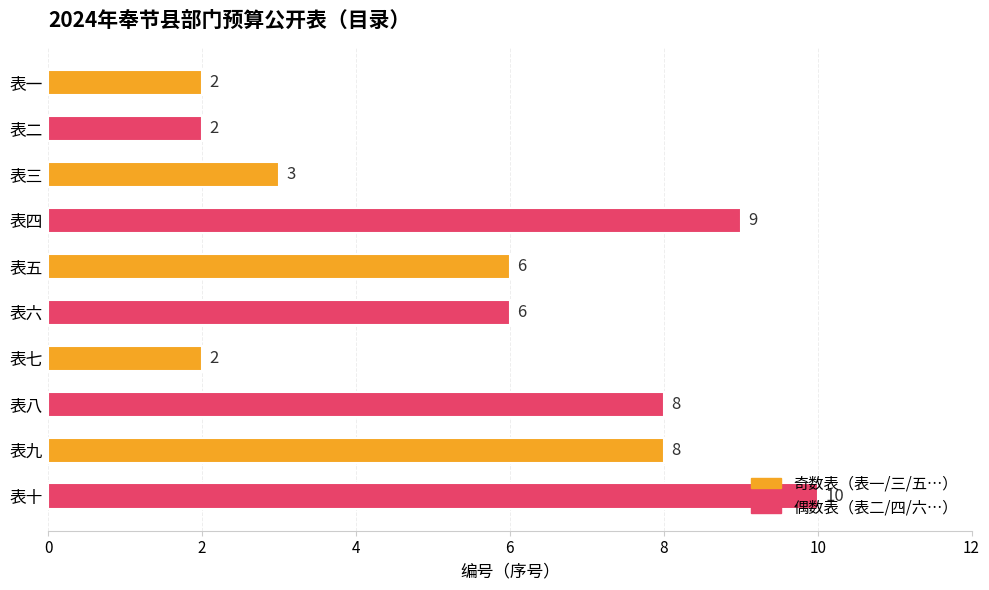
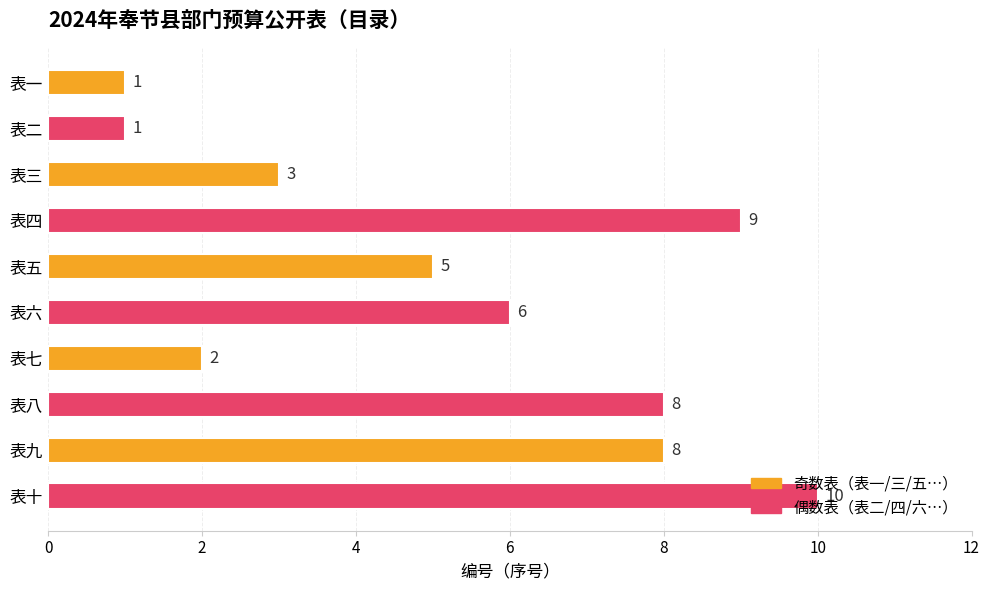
表一: 2 -> 1
表二: 2 -> 1
表五: 6 -> 5
